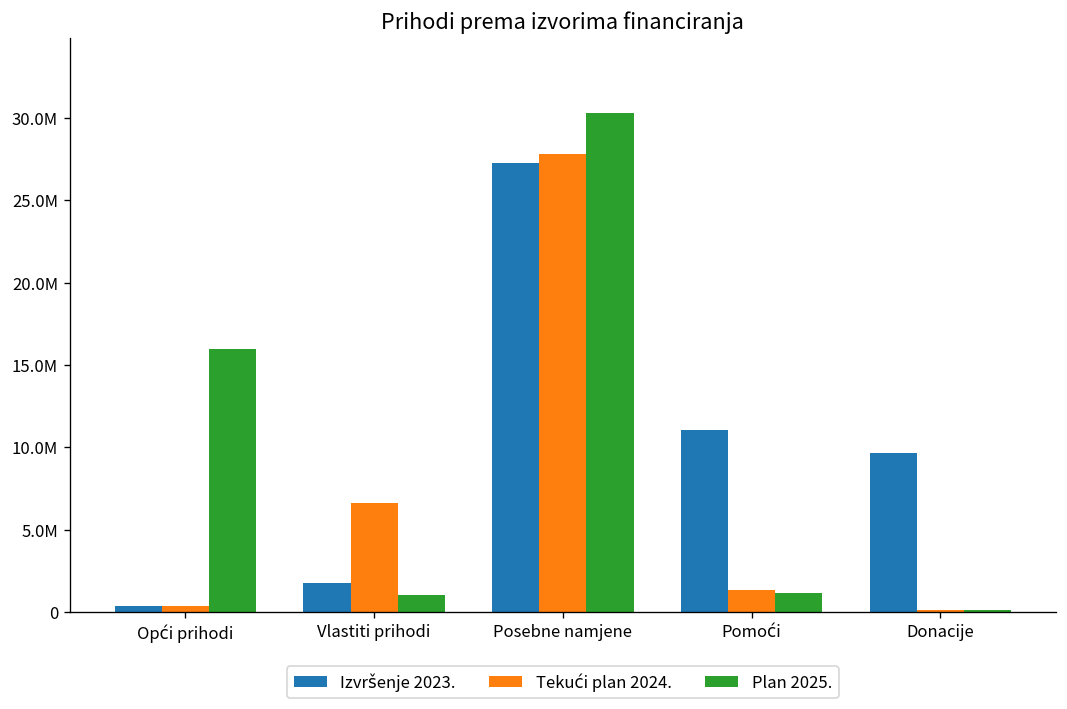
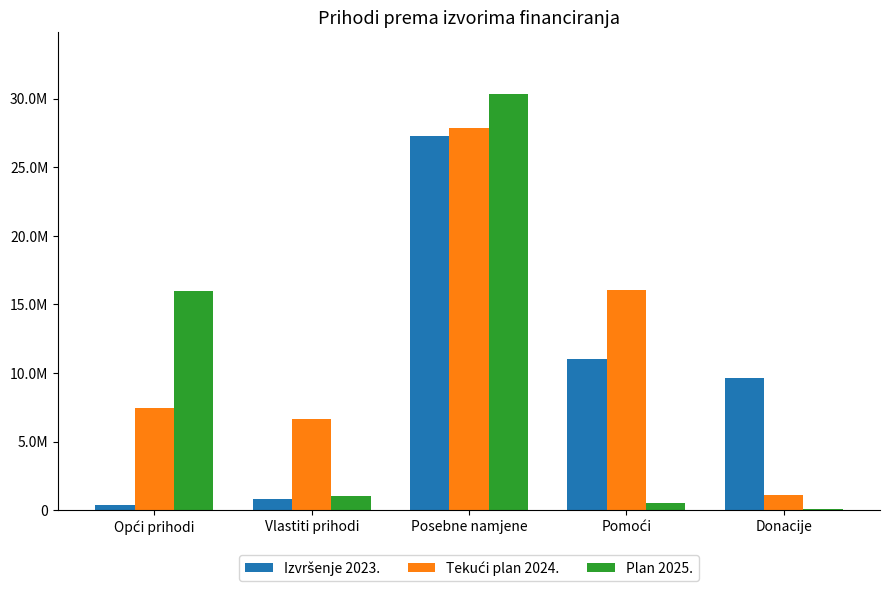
Tekući plan 2024., Opći prihodi: 400000 -> 7500000
Izvršenje 2023., Vlastiti prihodi: 1800000 -> 800000
Tekući plan 2024., Pomoći: 1300000 -> 16000000
Plan 2025., Pomoći: 1100000 -> 500000
Tekući plan 2024., Donacije: 100000 -> 1100000
